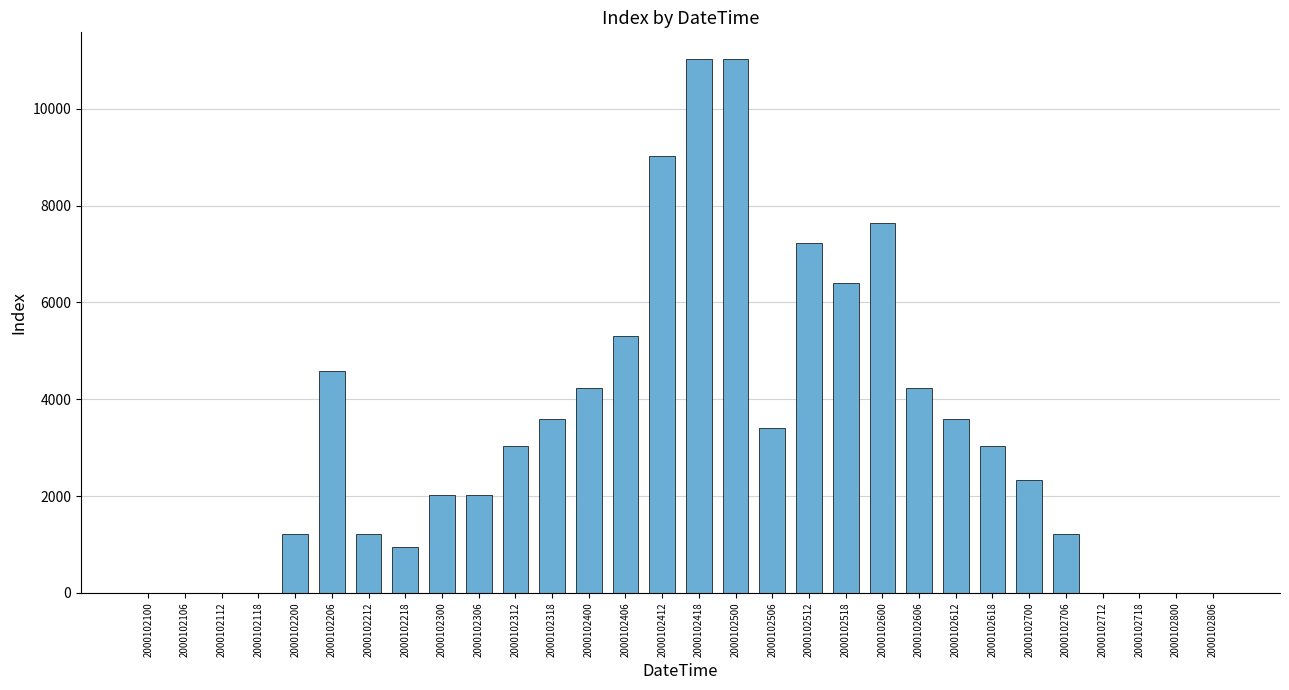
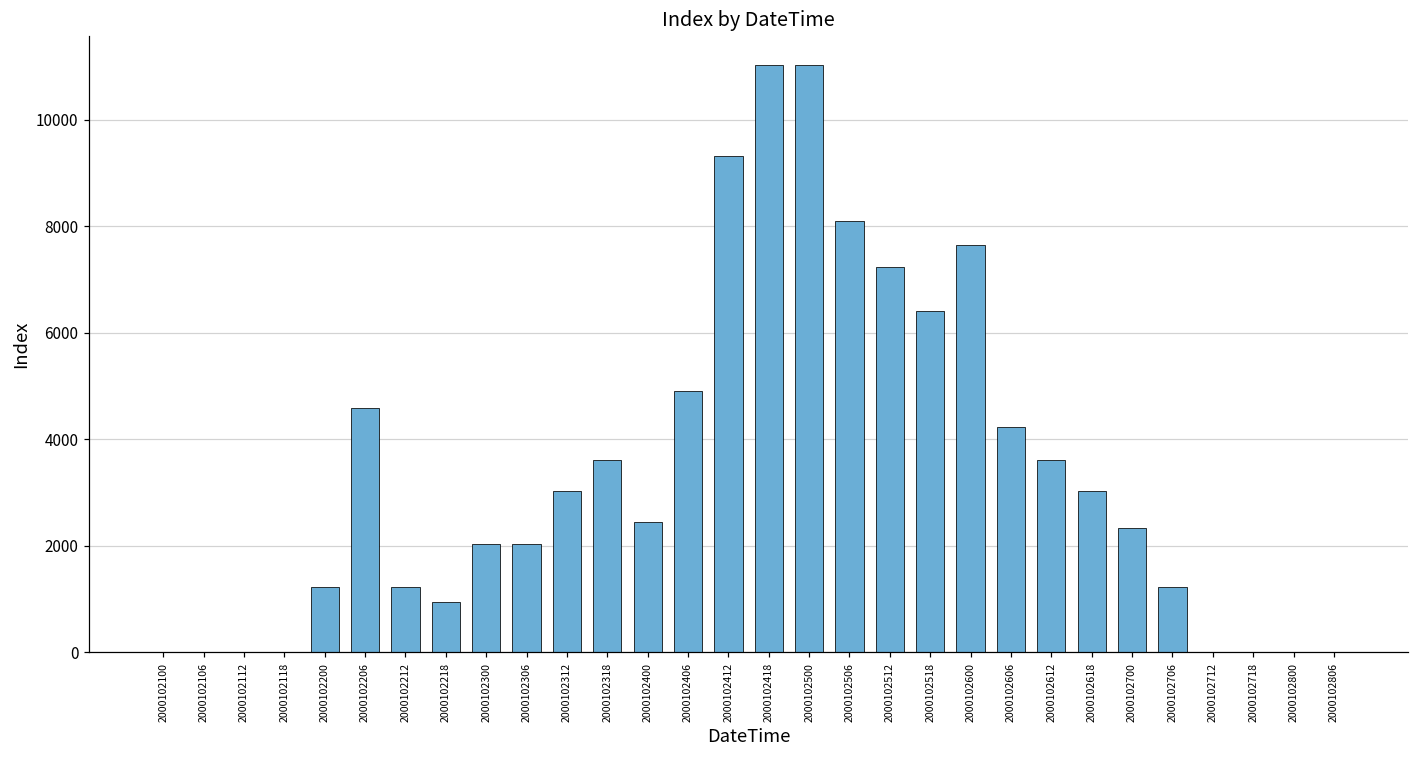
2000102400: 4200 -> 2400
2000102406: 5300 -> 4900
2000102412: 9000 -> 9300
2000102506: 3400 -> 8100
